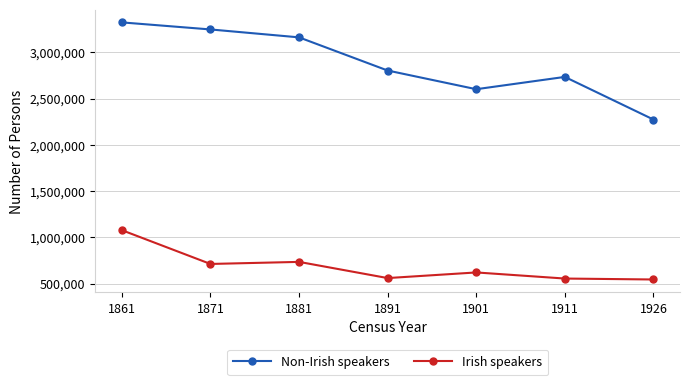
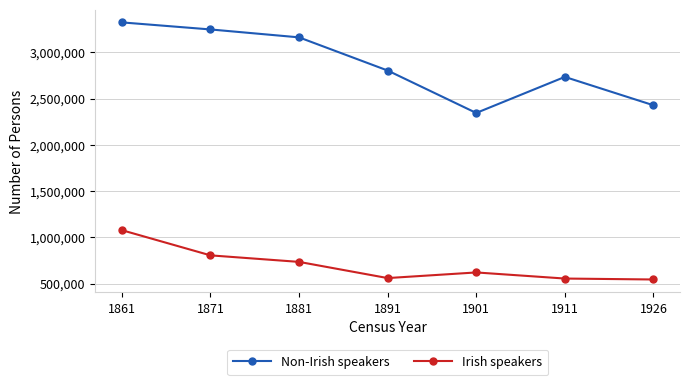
Irish speakers, 1871: 700,000 -> 800,000
Non-Irish speakers, 1901: 2,600,000 -> 2,300,000
Non-Irish speakers, 1926: 2,300,000 -> 2,400,000
